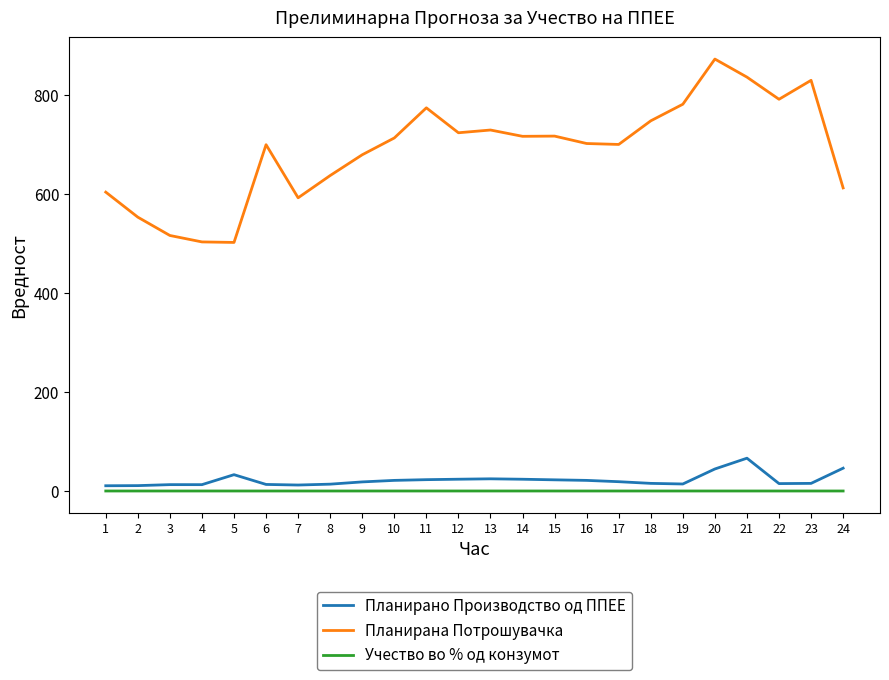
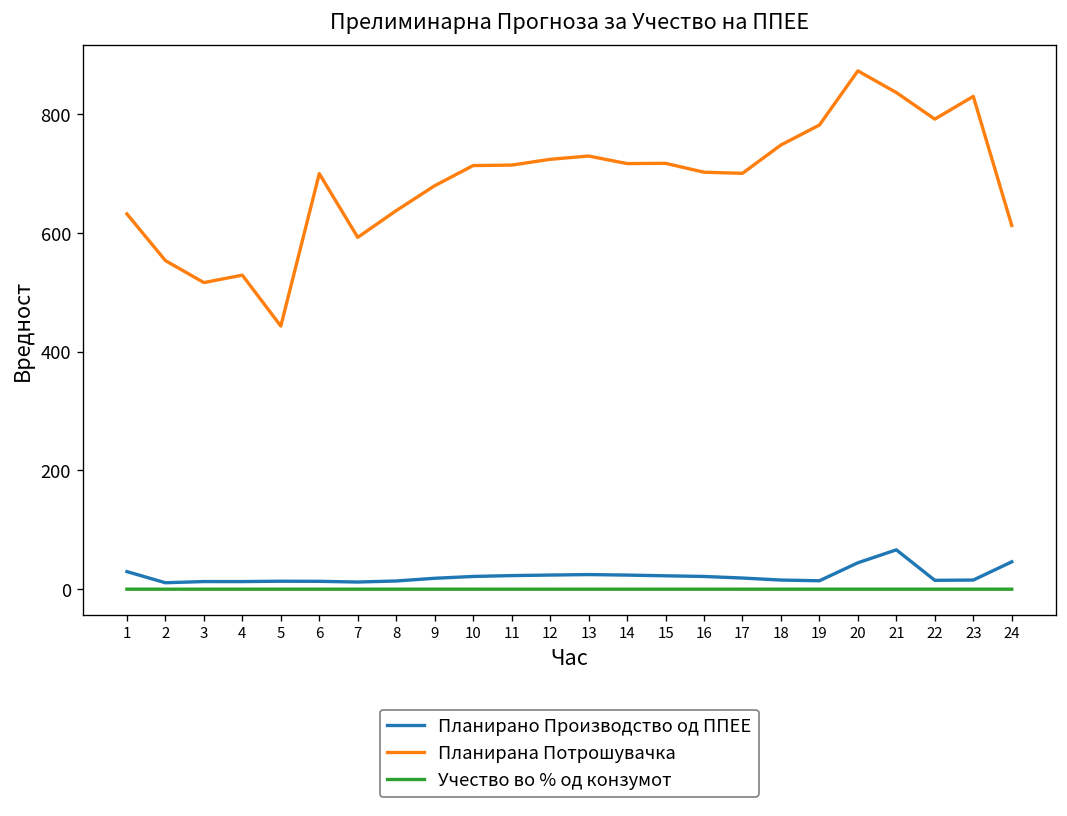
Планирано Производство од ППЕЕ, 1: 10 -> 30
Планирана Потрошувачка, 1: 600 -> 630
Планирана Потрошувачка, 4: 500 -> 530
Планирано Производство од ППЕЕ, 5: 30 -> 10
Планирана Потрошувачка, 5: 500 -> 440
Планирана Потрошувачка, 11: 770 -> 710
